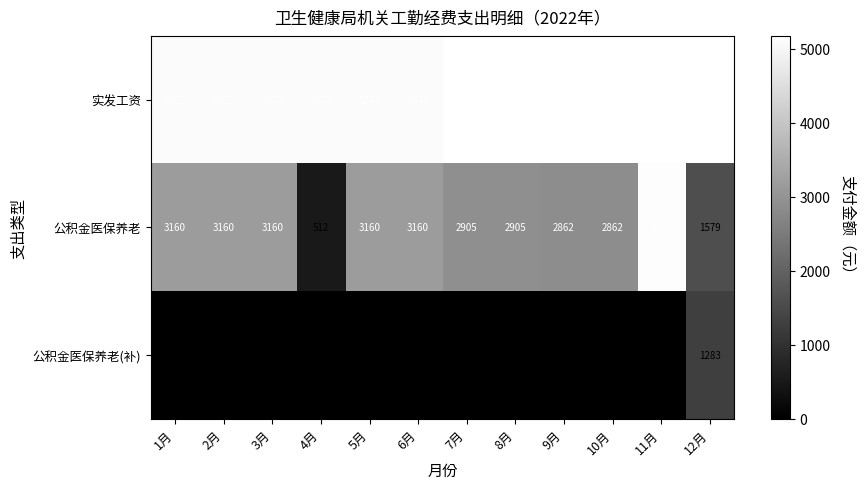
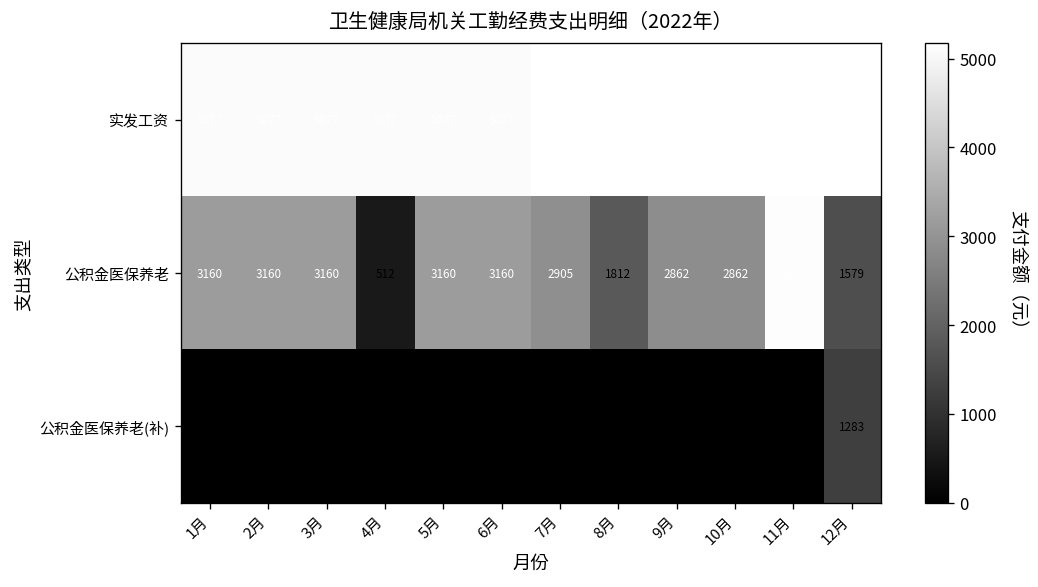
公积金医保养老, 8月: 2905 -> 1812
